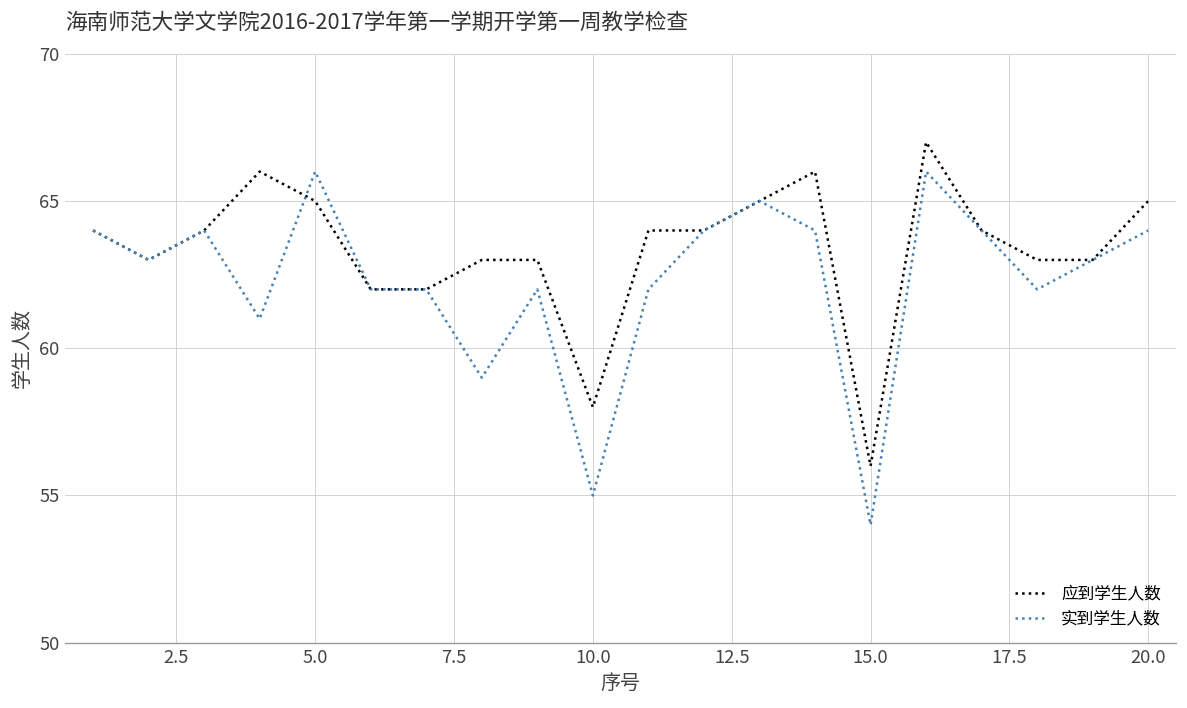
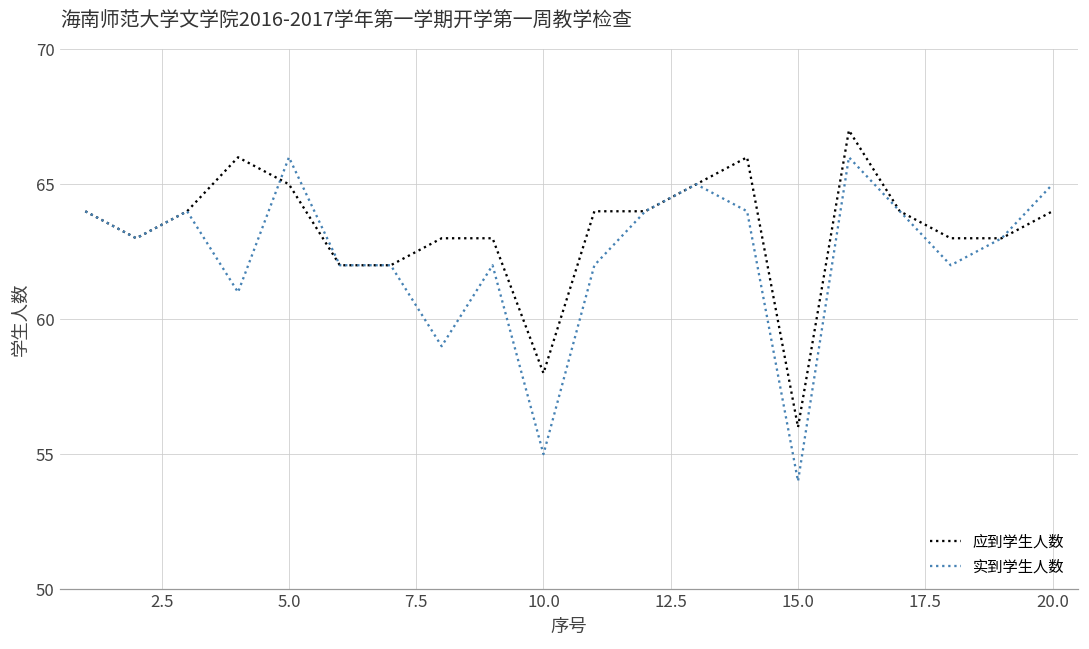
应到学生人数, 20.0: 65 -> 64
实到学生人数, 20.0: 64 -> 65
